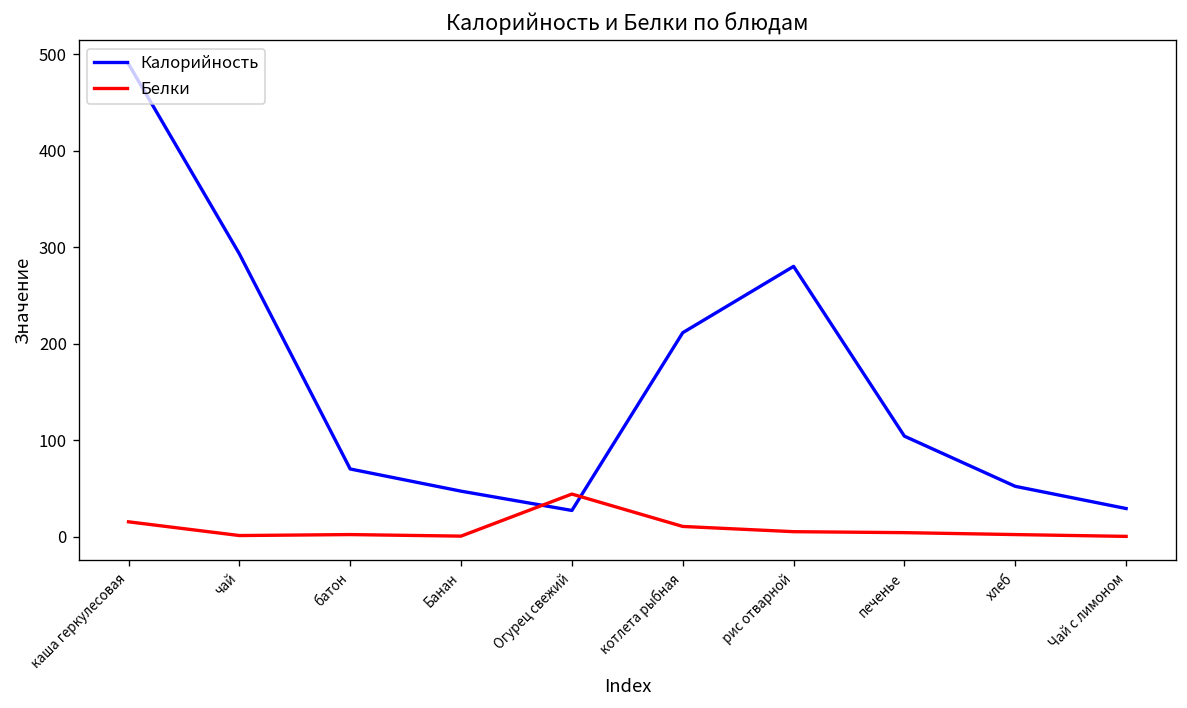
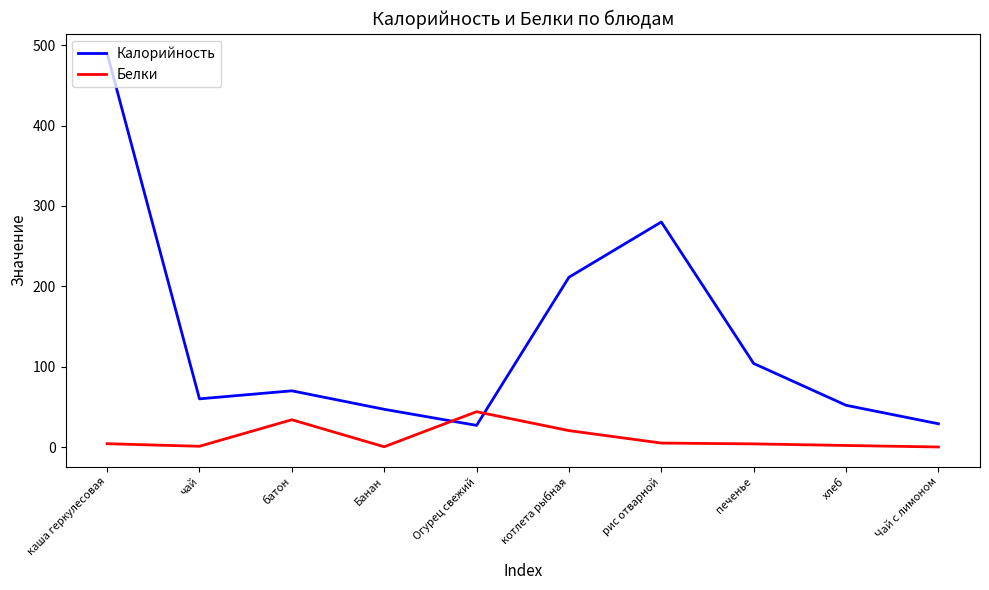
Белки, каша геркулесовая: 20 -> 0
Калорийность, чай: 290 -> 60
Белки, батон: 0 -> 30
Белки, котлета рыбная: 10 -> 20
